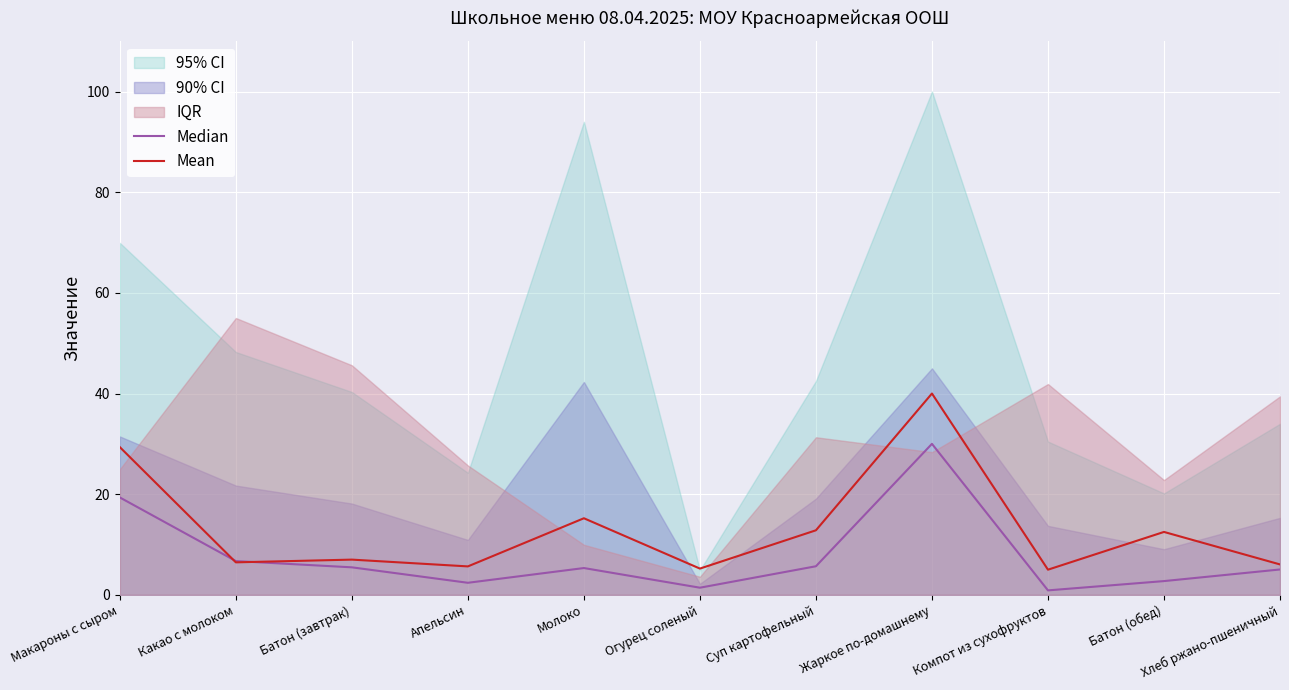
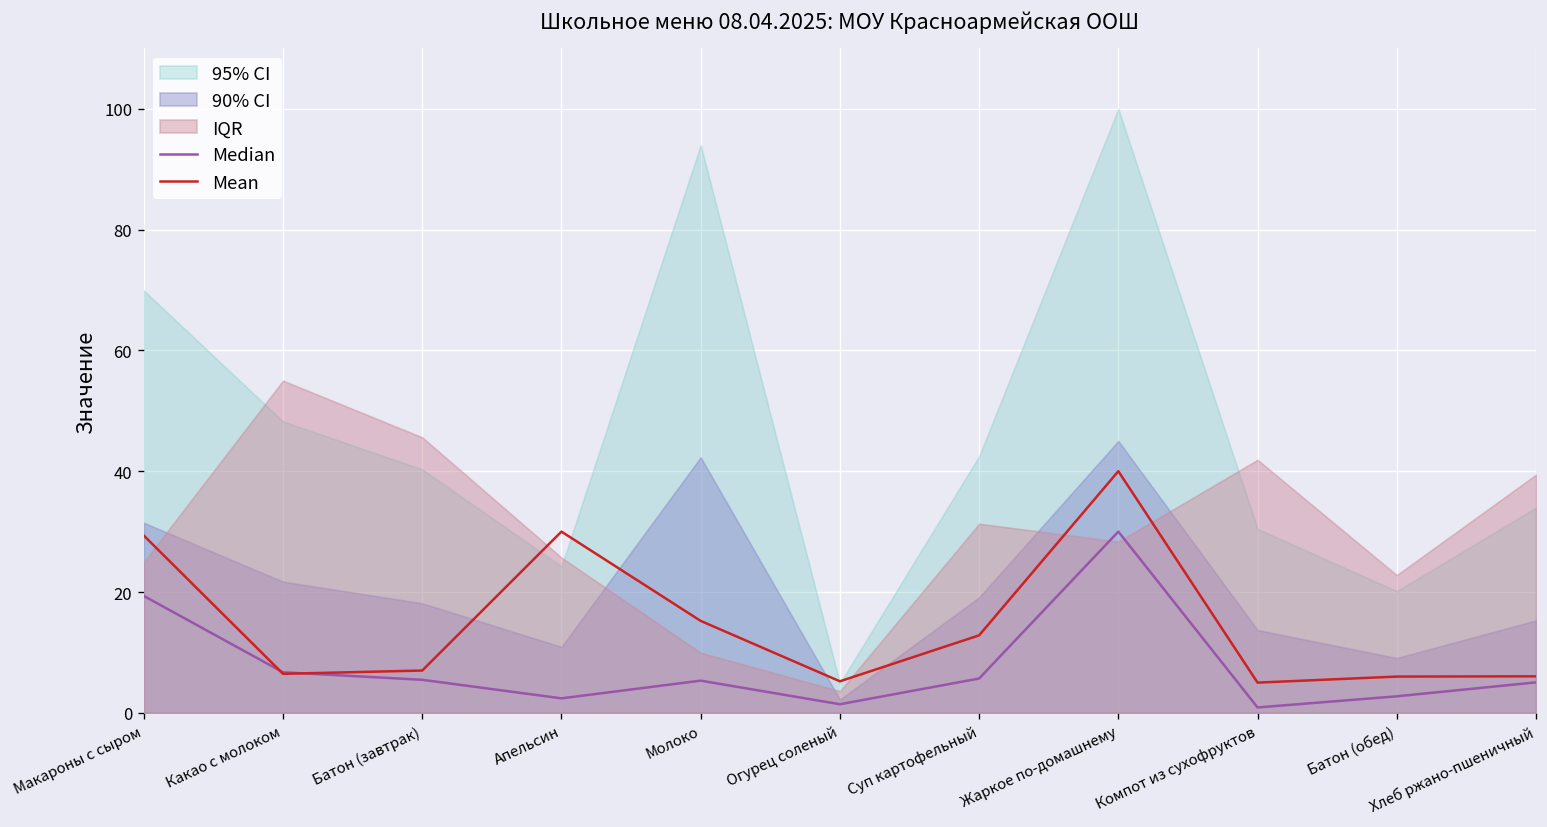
Mean, Апельсин: 6 -> 30
Mean, Батон (обед): 13 -> 6
